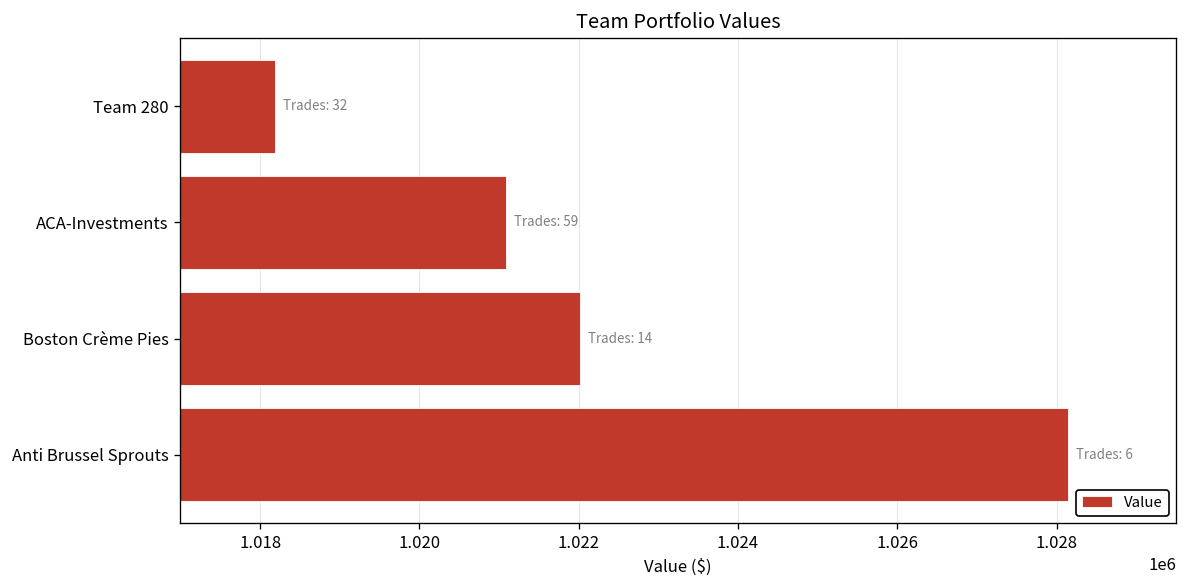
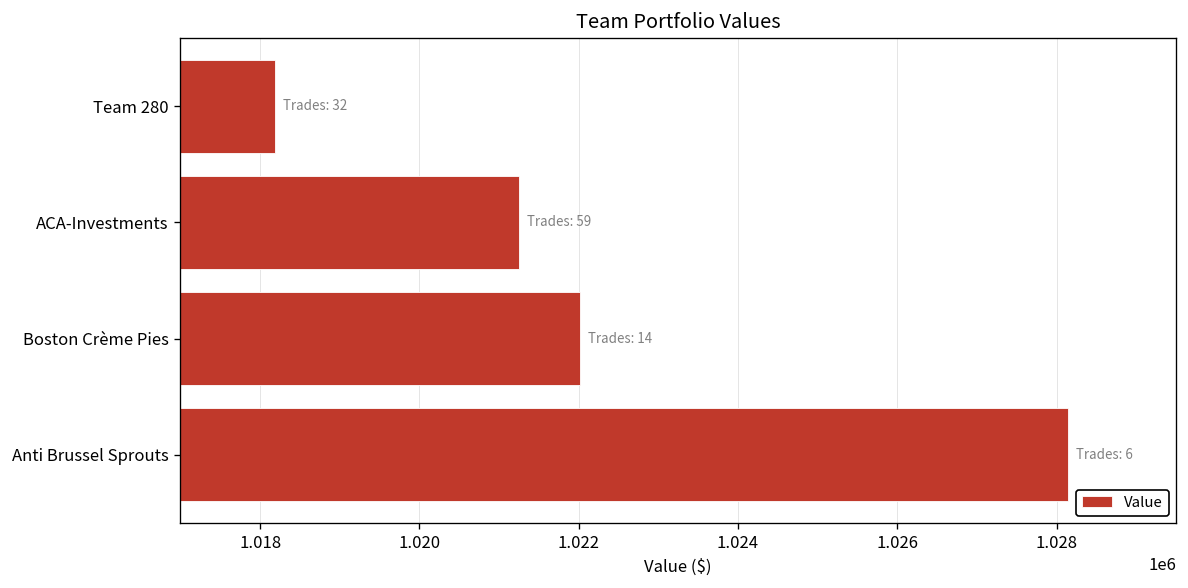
ACA-Investments: 1021100 -> 1021200
